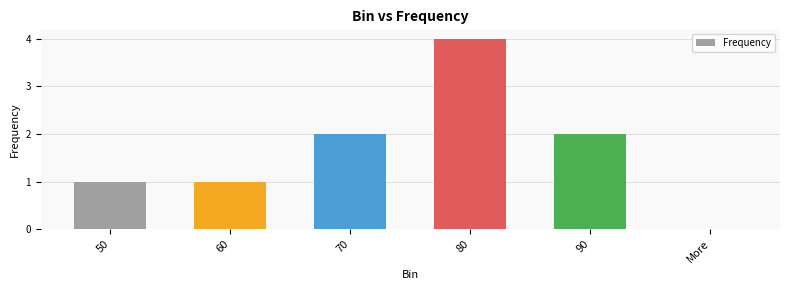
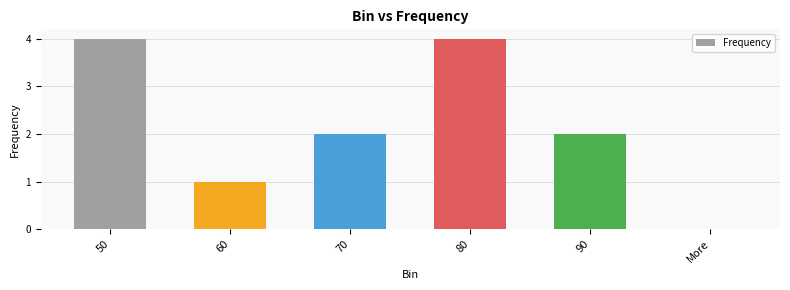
50: 1 -> 4
